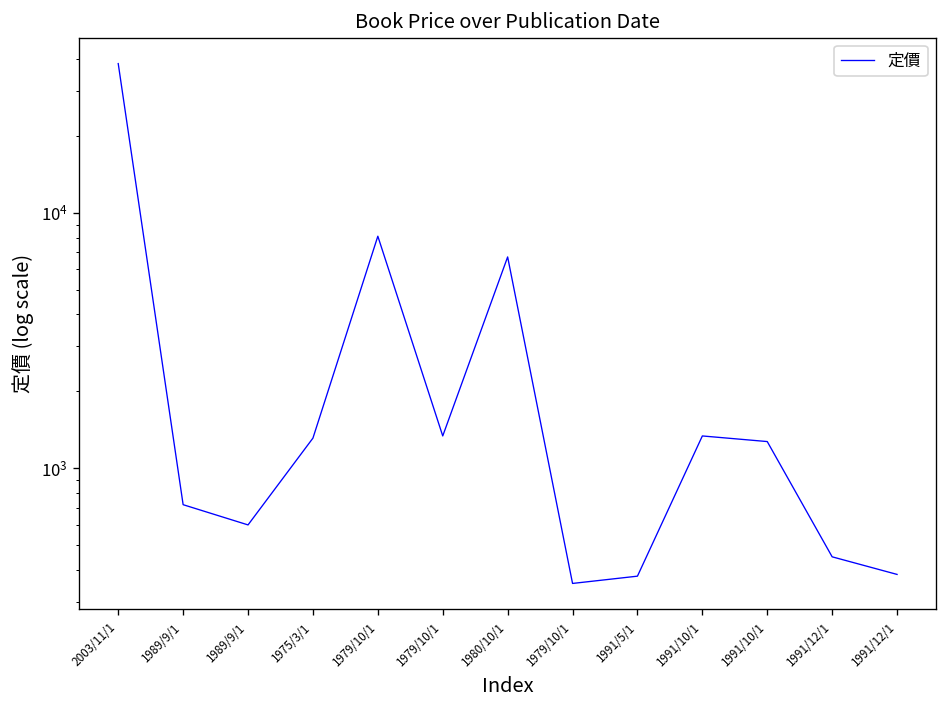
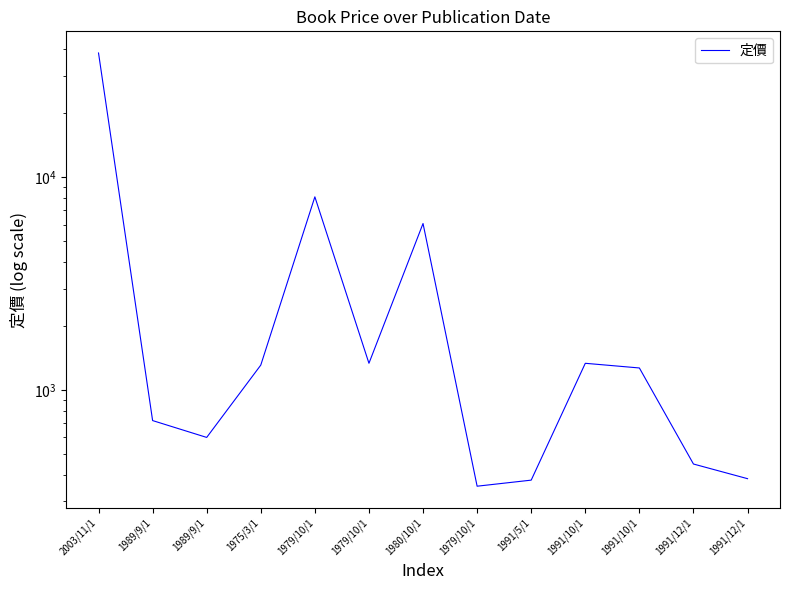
1980/10/1: 6700 -> 6100
